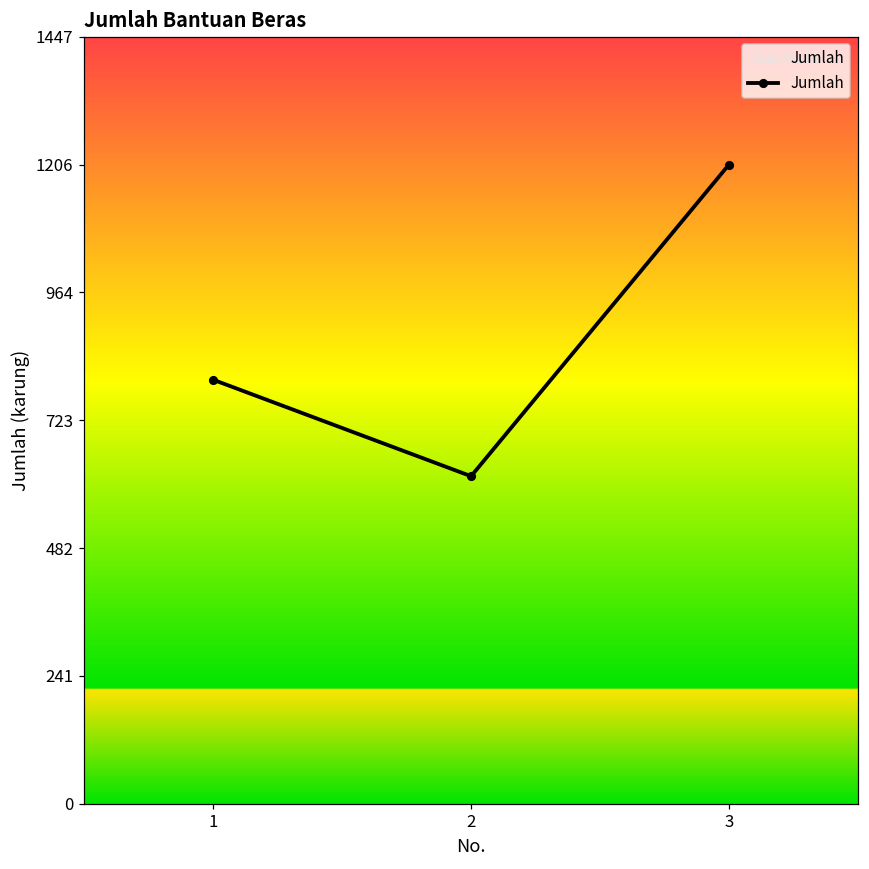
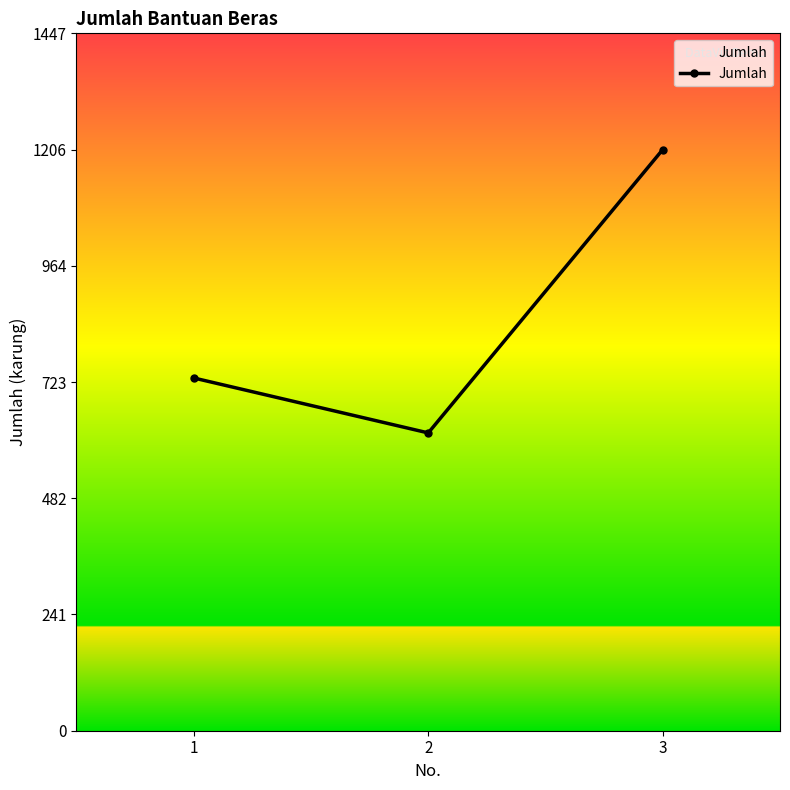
1: 800 -> 730
